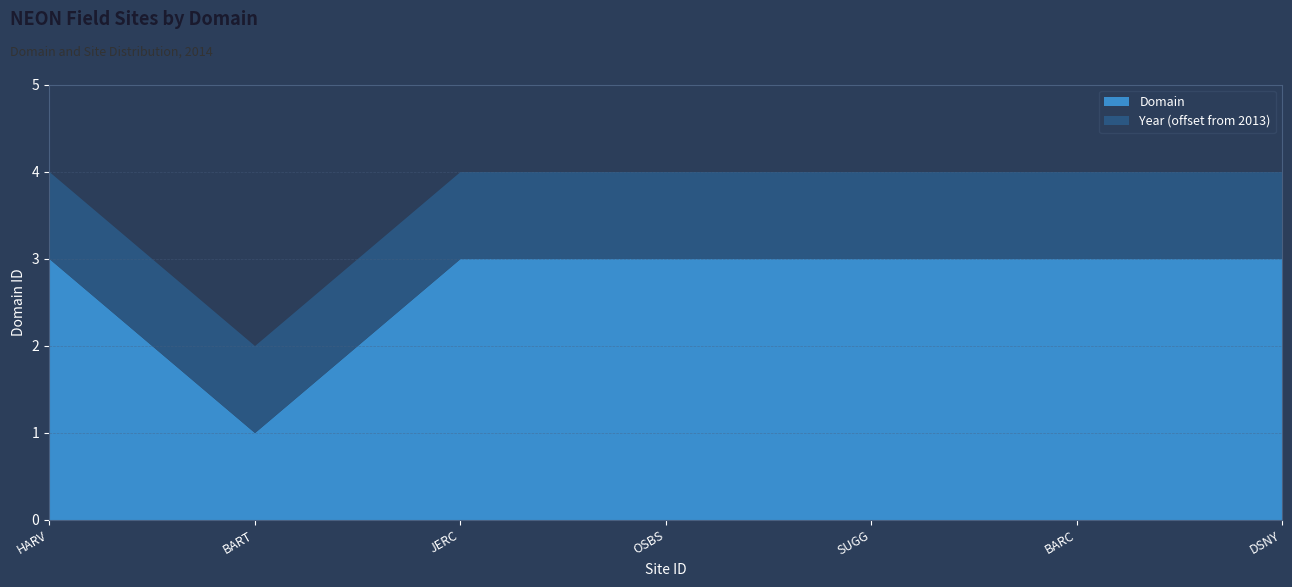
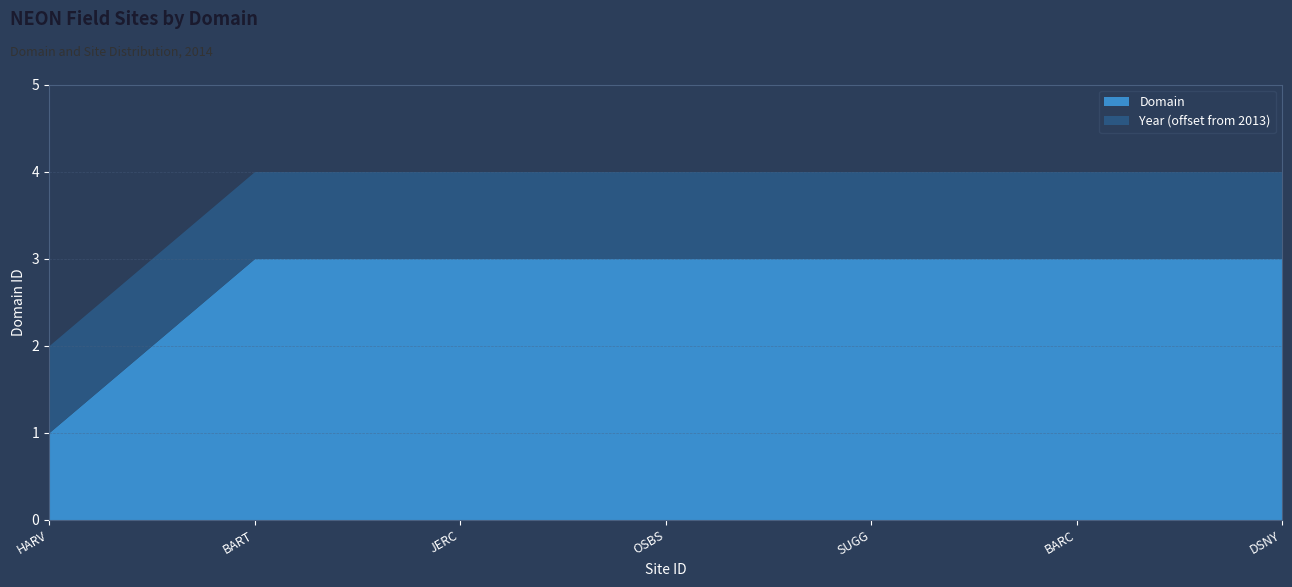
Domain, HARV: 3 -> 1
Domain, BART: 1 -> 3
